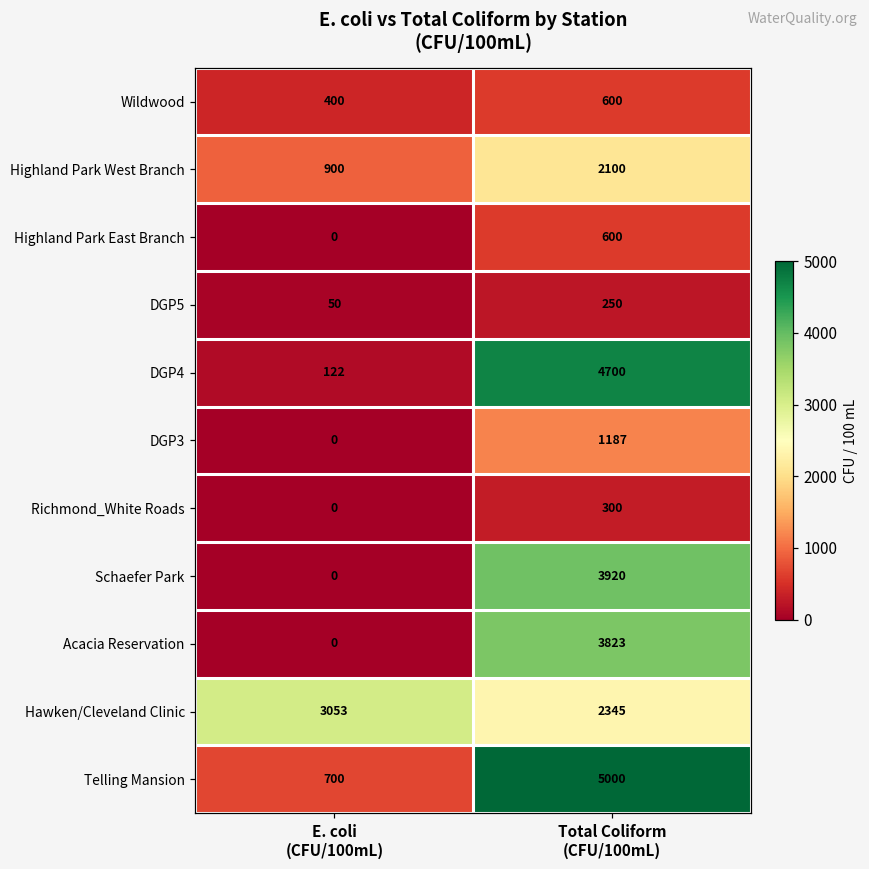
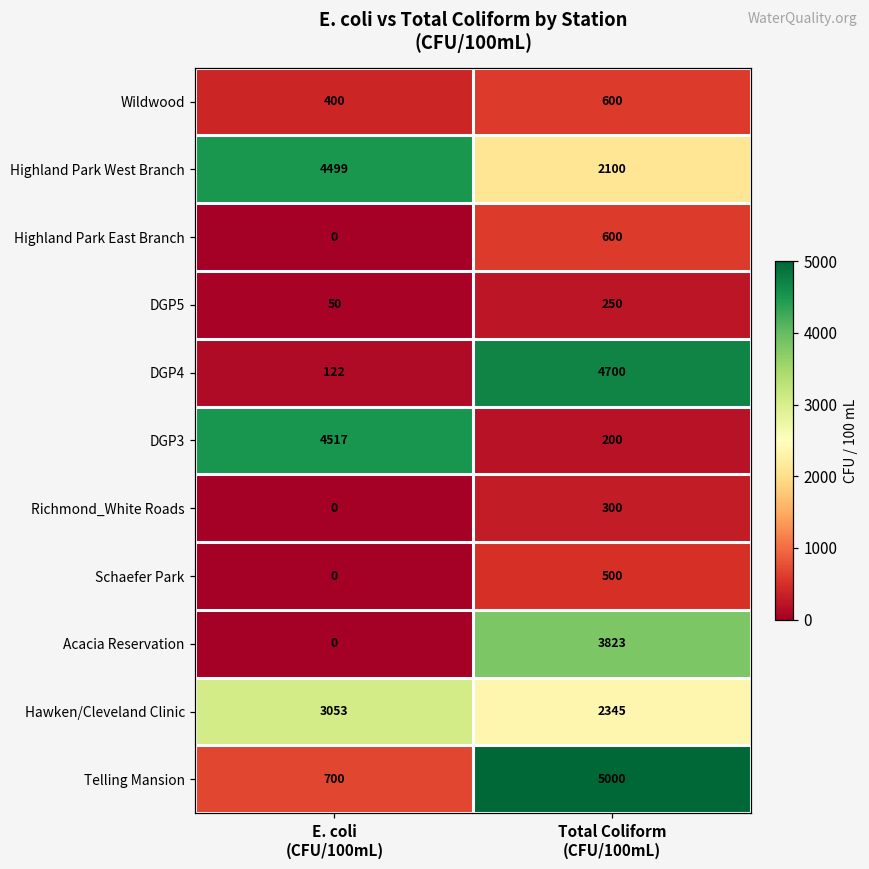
Highland Park West Branch, E. coli (CFU/100mL): 900 -> 4499
DGP3, E. coli (CFU/100mL): 0 -> 4517
DGP3, Total Coliform (CFU/100mL): 1187 -> 200
Schaefer Park, Total Coliform (CFU/100mL): 3920 -> 500
